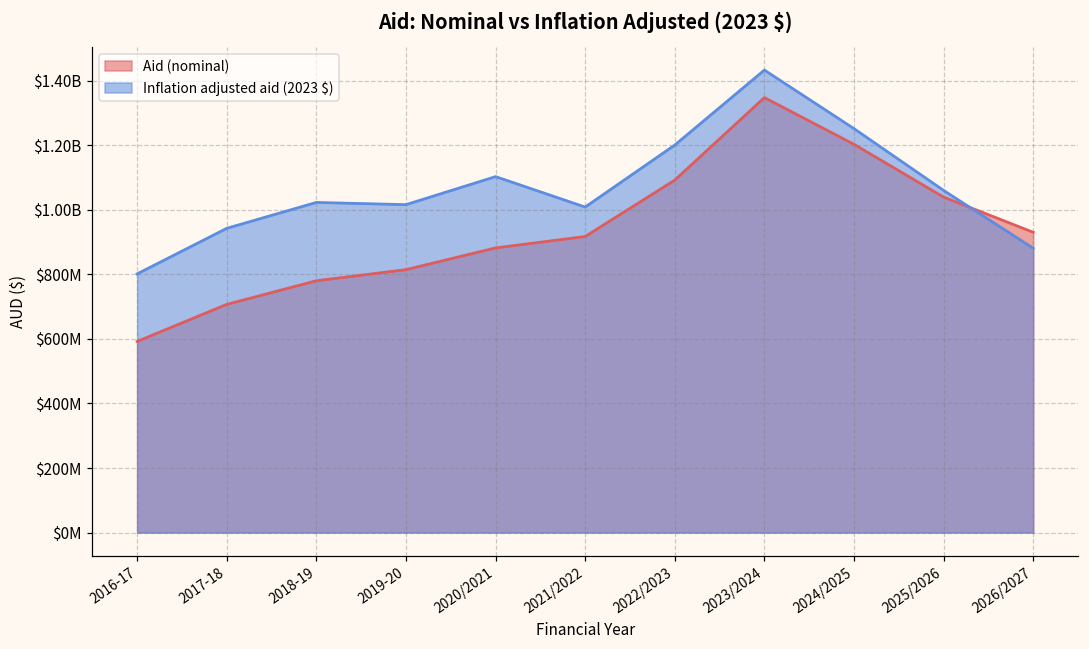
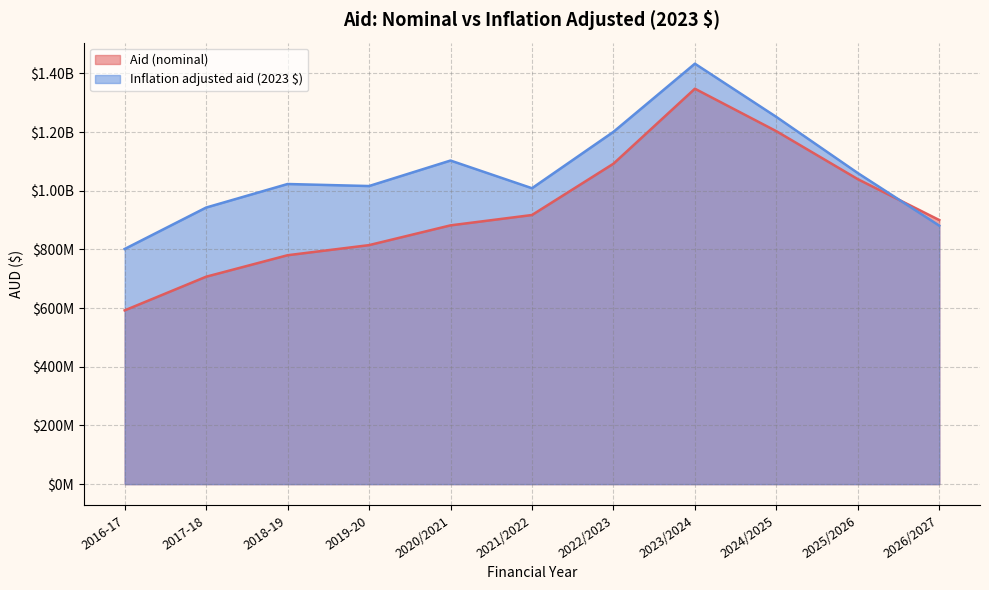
Aid (nominal), 2026/2027: $930000000 -> $900000000
